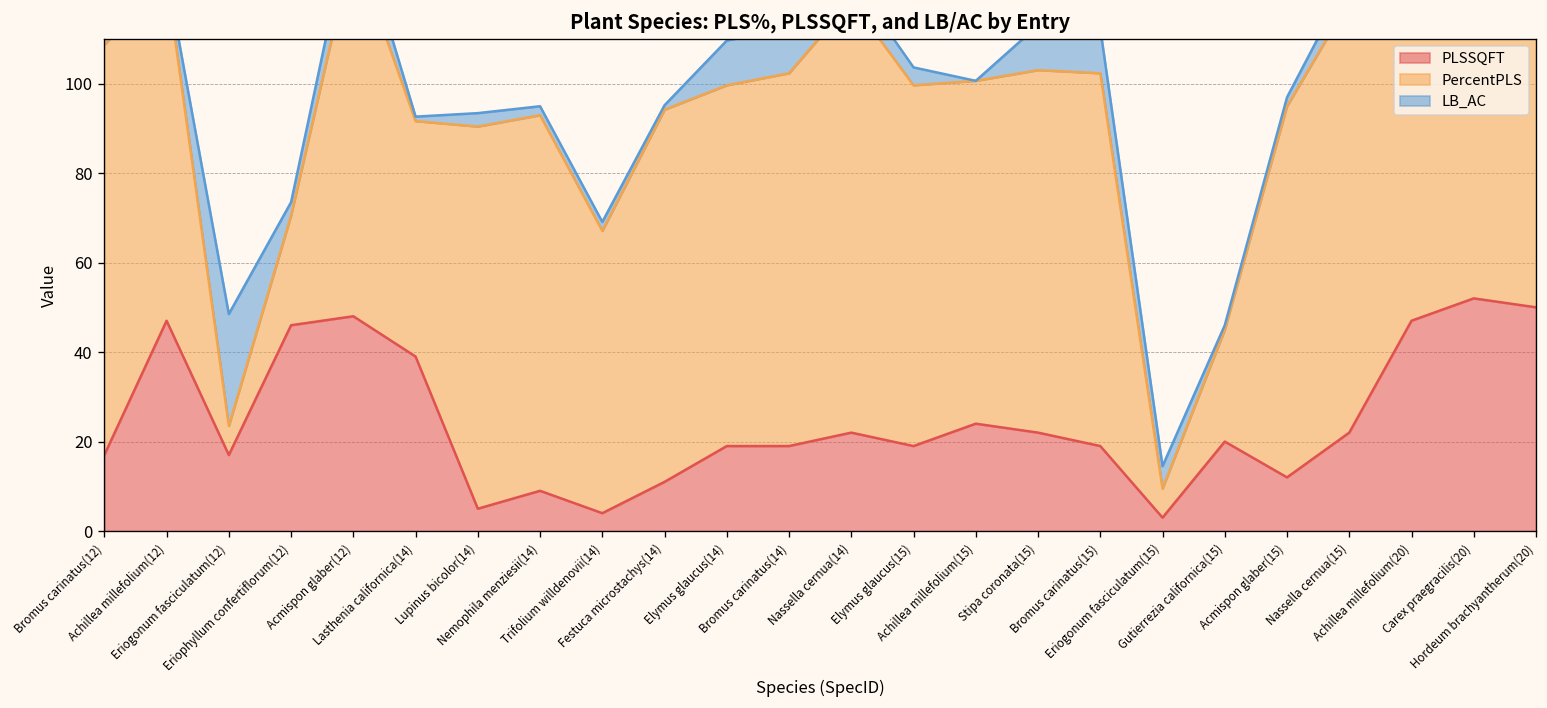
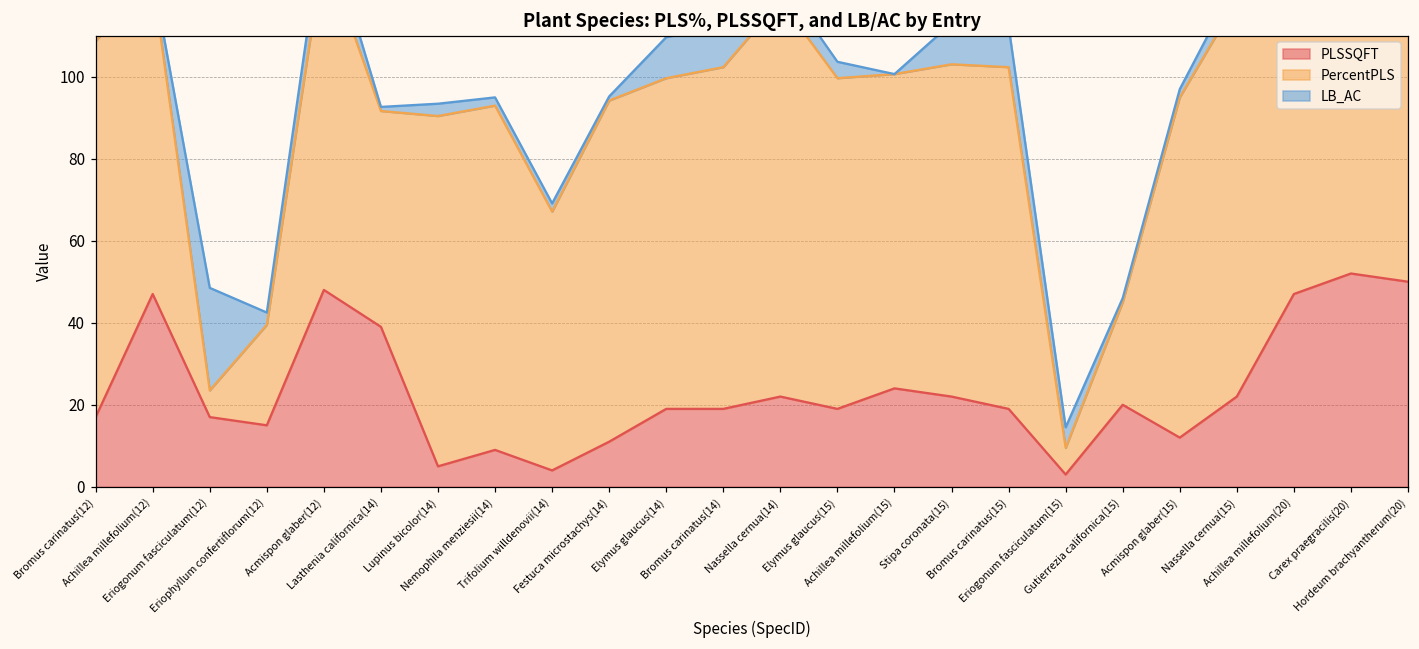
PLSSQFT, Eriophyllum confertiflorum(12): 46 -> 15
